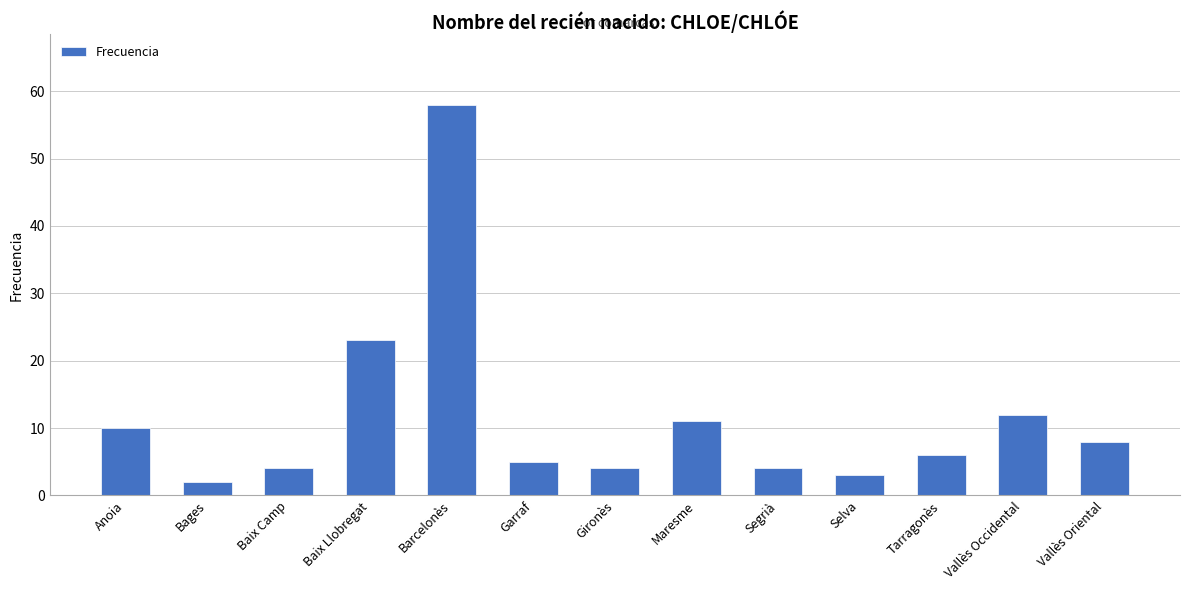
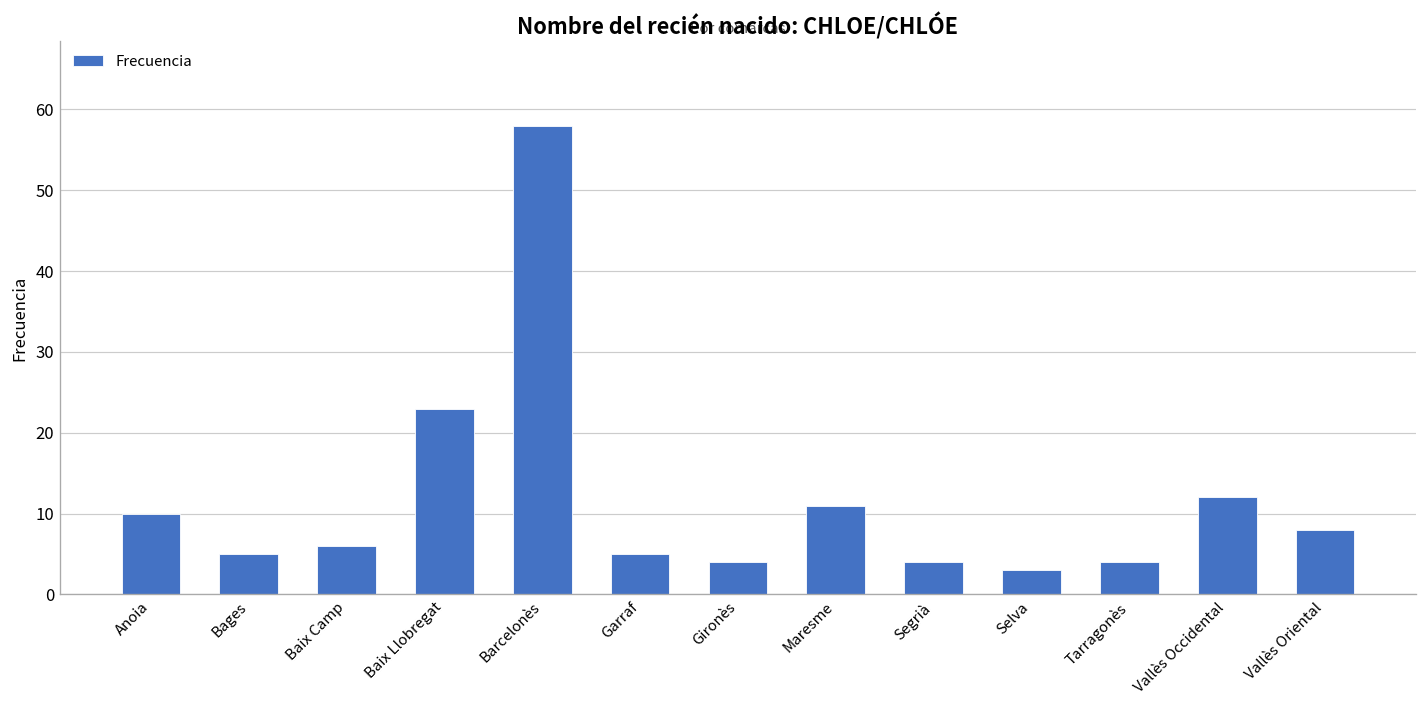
Bages: 2 -> 5
Baix Camp: 4 -> 6
Tarragonès: 6 -> 4
